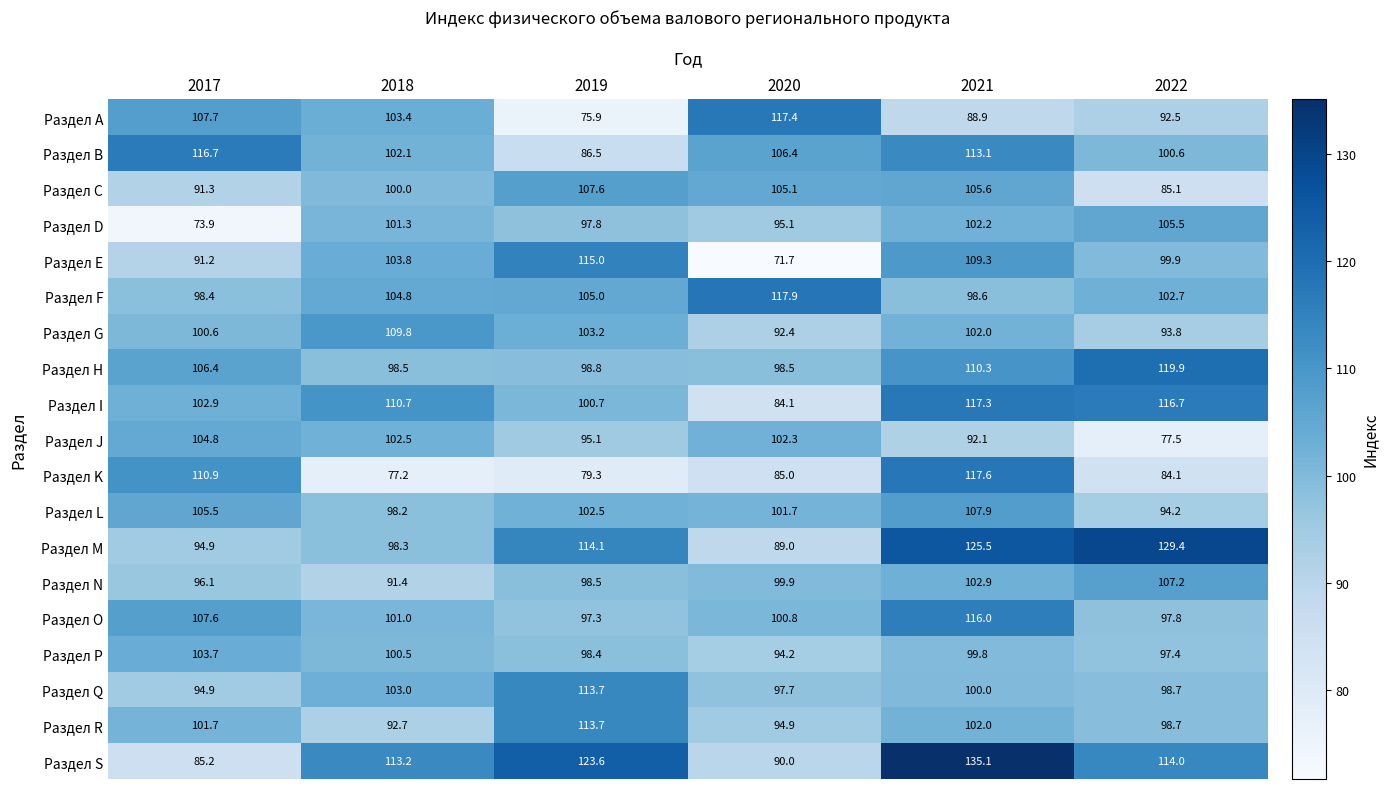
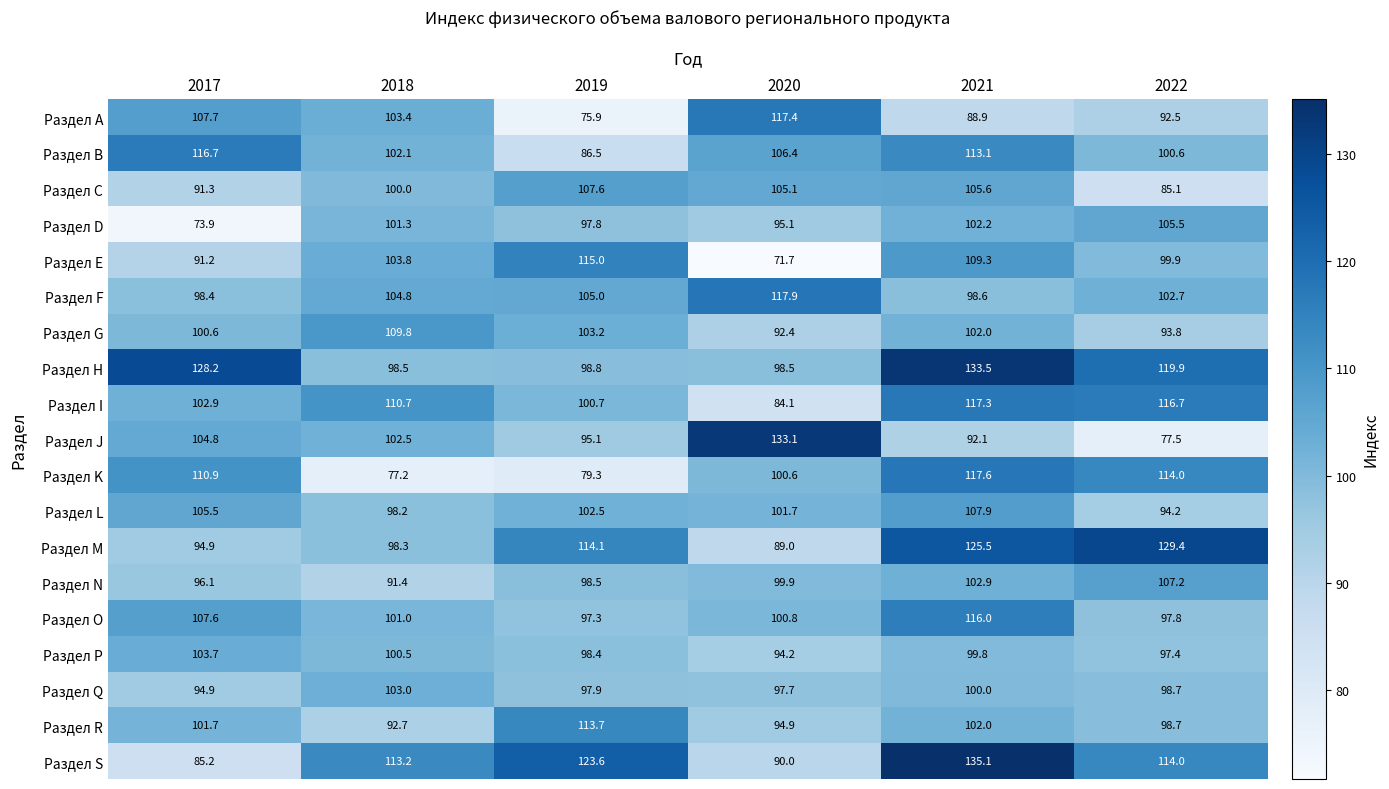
Раздел H, 2017: 106.4 -> 128.2
Раздел H, 2021: 110.3 -> 133.5
Раздел J, 2020: 102.3 -> 133.1
Раздел K, 2020: 85.0 -> 100.6
Раздел K, 2022: 84.1 -> 114.0
Раздел Q, 2019: 113.7 -> 97.9
